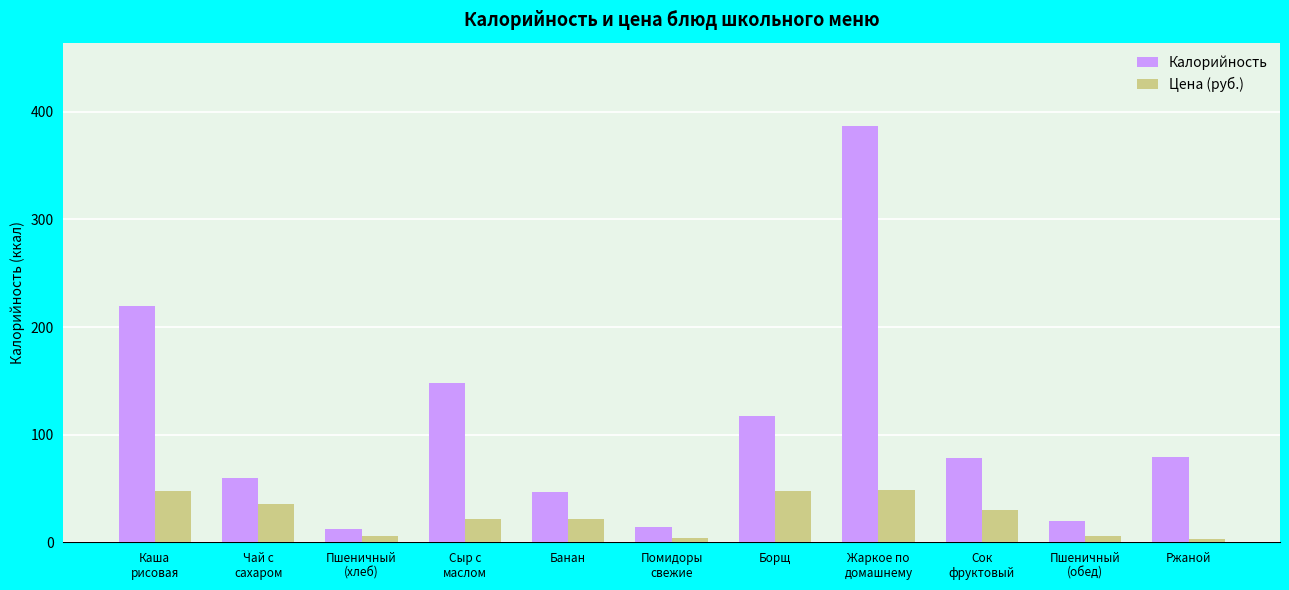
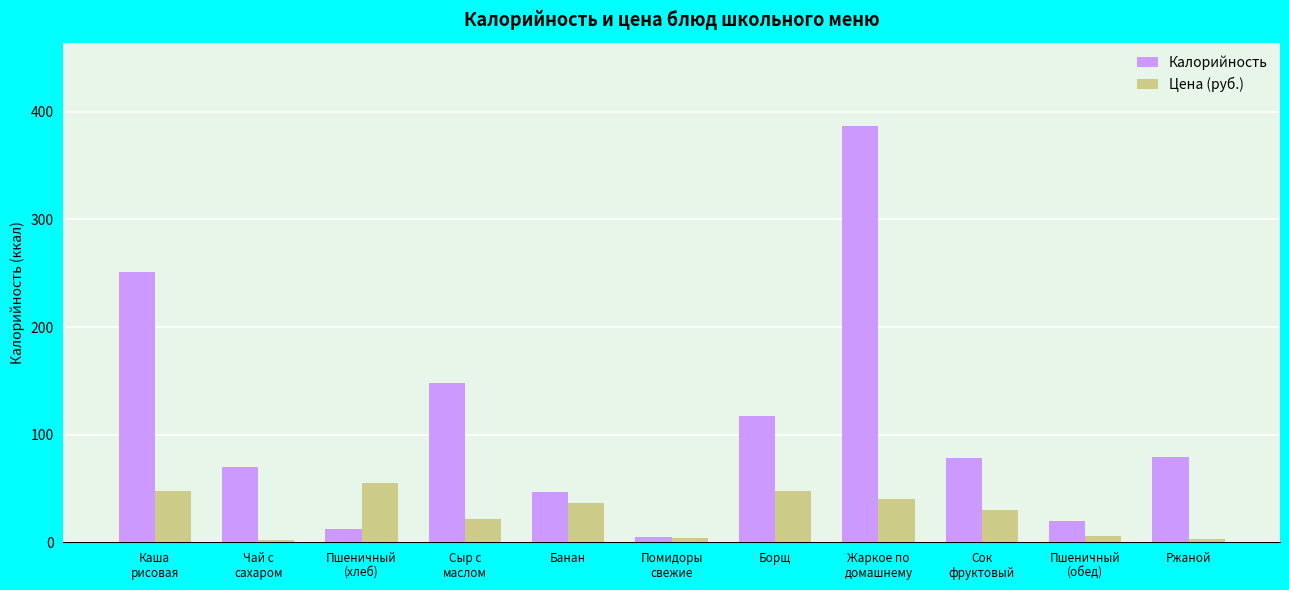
Калорийность, Каша рисовая: 220 -> 251
Калорийность, Чай с сахаром: 60 -> 70
Цена (руб.), Чай с сахаром: 36 -> 2
Цена (руб.), Пшеничный (хлеб): 5 -> 55
Цена (руб.), Банан: 22 -> 36
Калорийность, Помидоры свежие: 14 -> 5
Цена (руб.), Жаркое по домашнему: 48 -> 40
